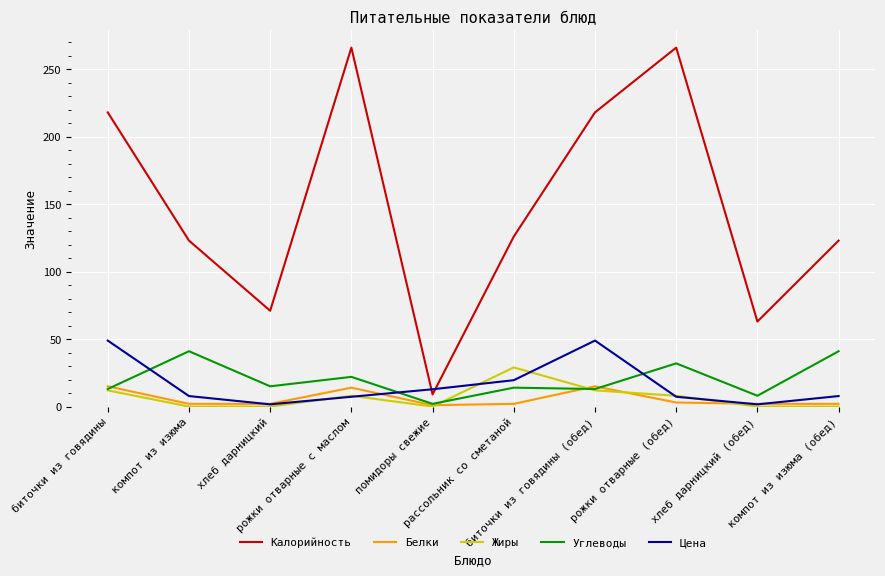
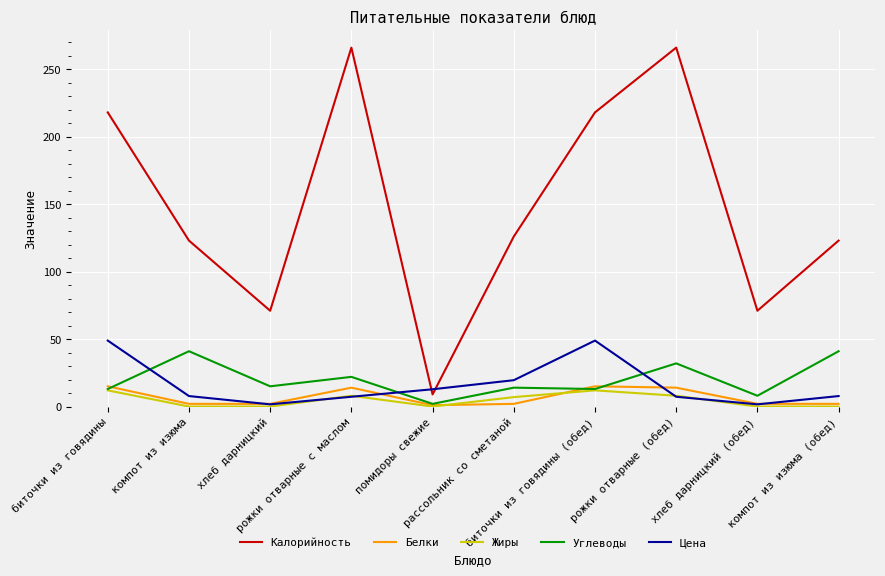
Жиры, рассольник со сметаной: 29 -> 7
Белки, рожки отварные (обед): 3 -> 14
Калорийность, хлеб дарницкий (обед): 63 -> 71
